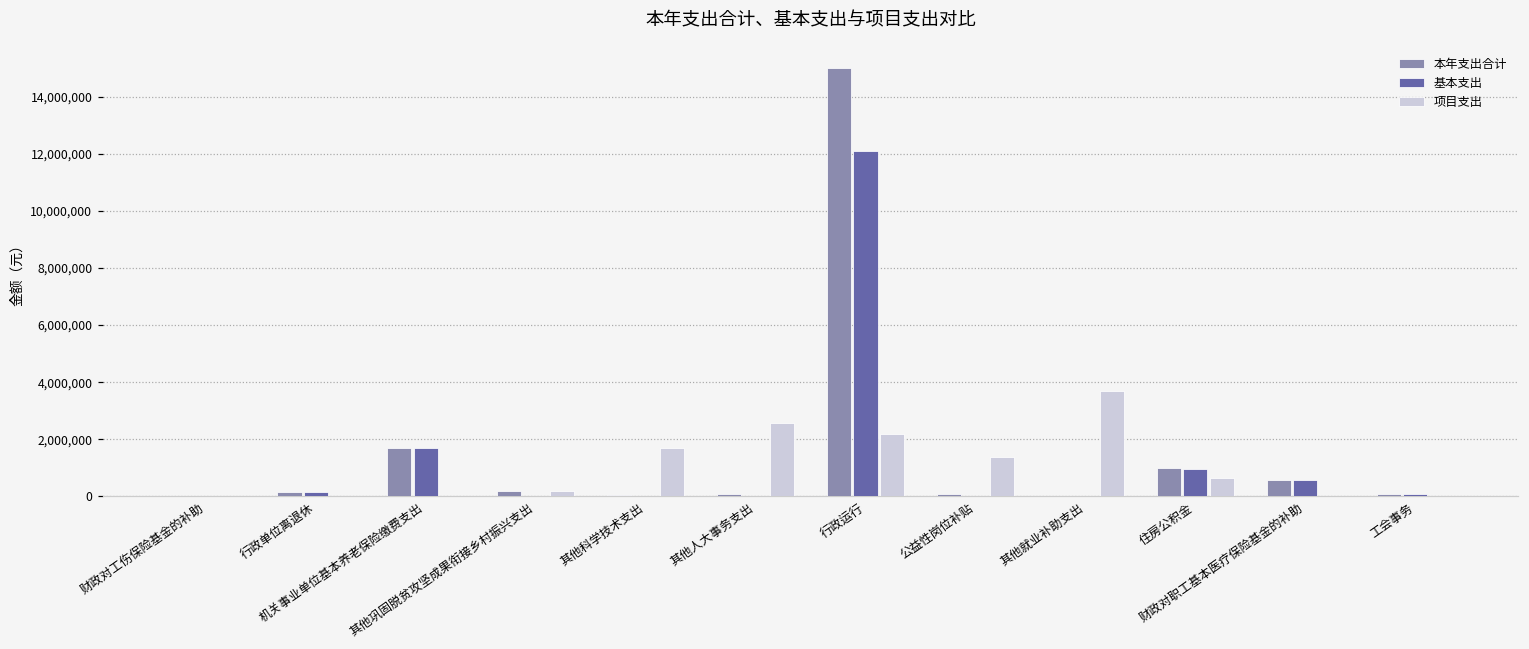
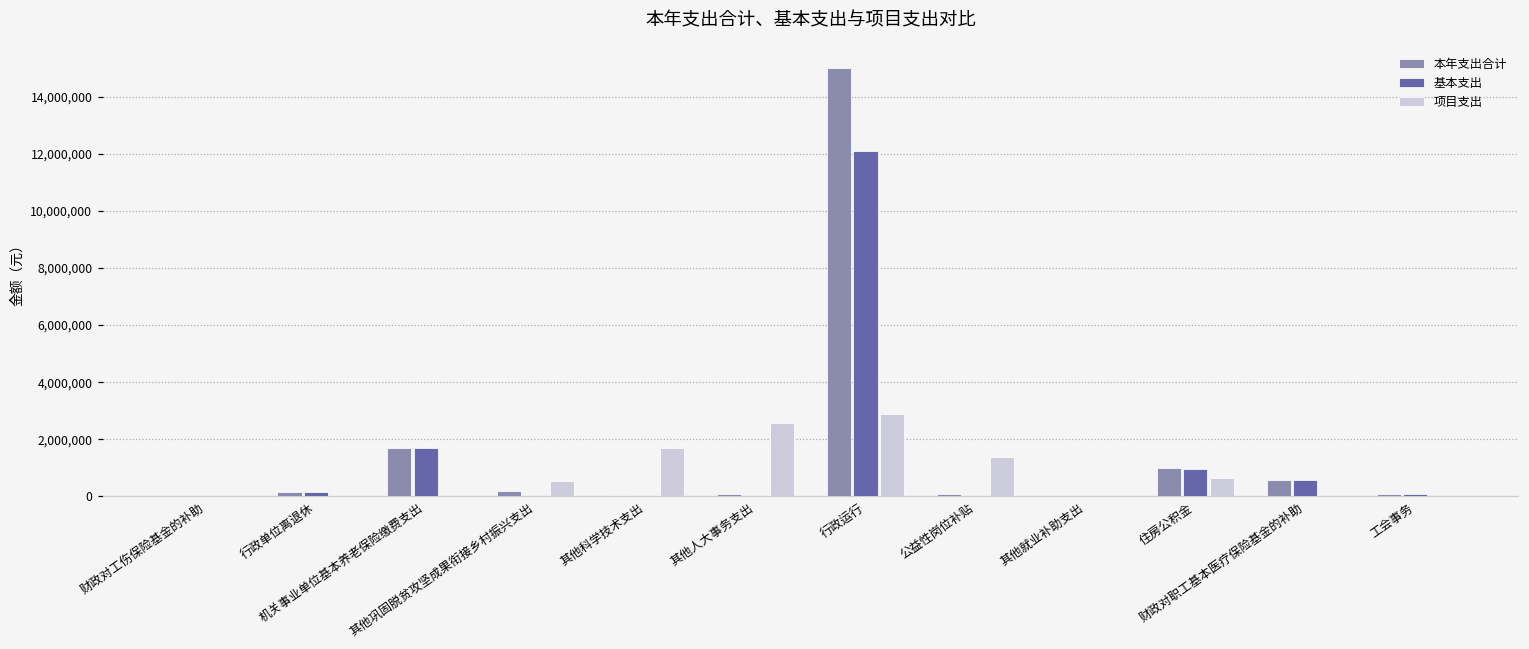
项目支出, 其他巩固脱贫攻坚成果衔接乡村振兴支出: 200,000 -> 600,000
项目支出, 行政运行: 2,200,000 -> 2,900,000
项目支出, 其他就业补助支出: 3,700,000 -> 0
